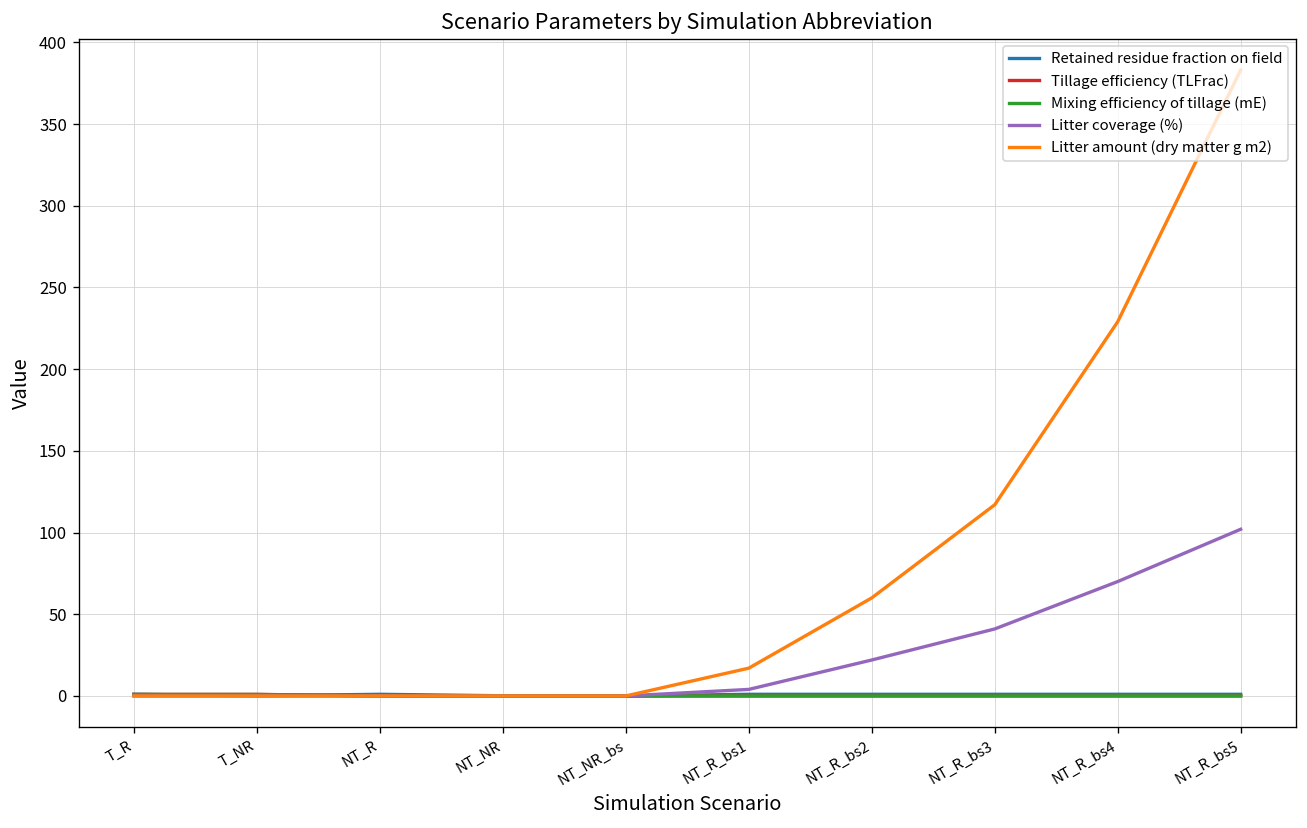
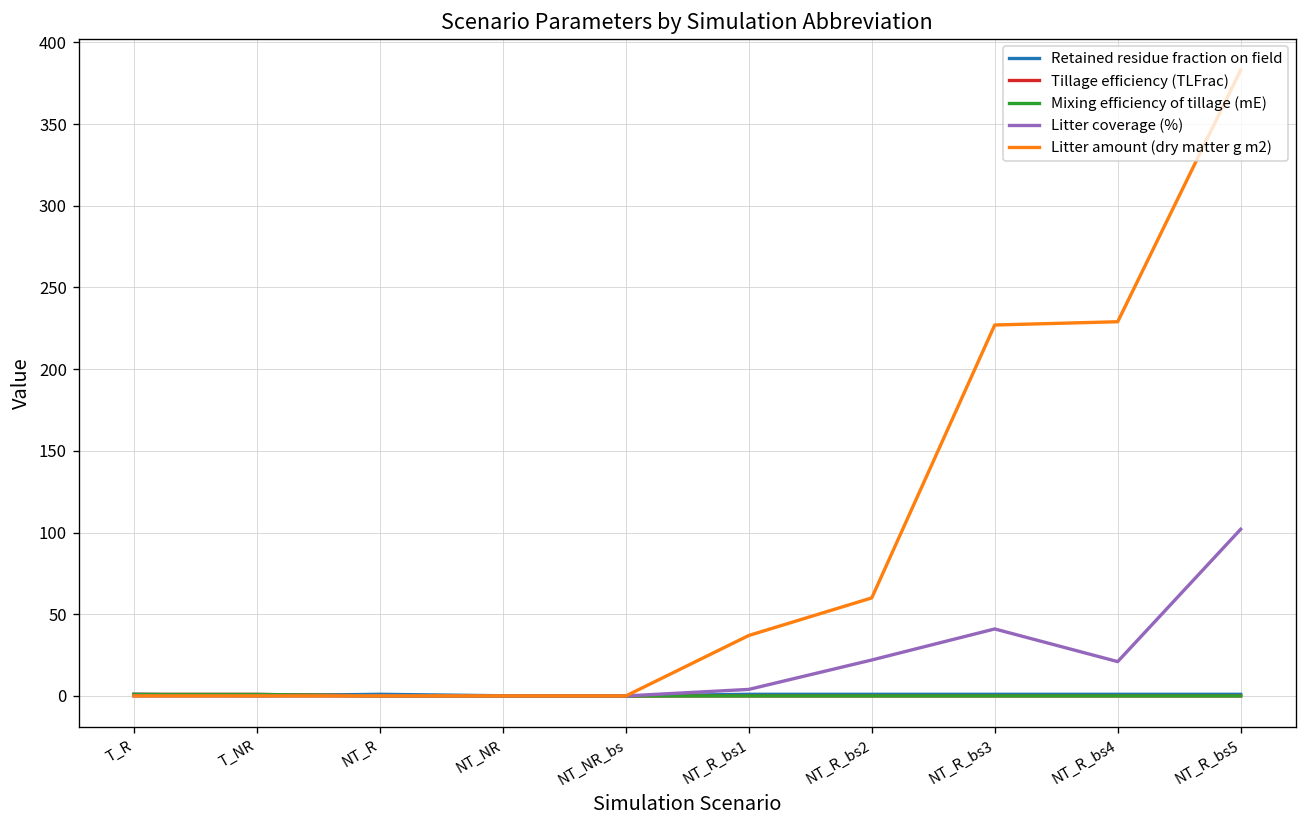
Litter amount (dry matter g m2), NT_R_bs1: 17 -> 37
Litter amount (dry matter g m2), NT_R_bs3: 117 -> 227
Litter coverage (%), NT_R_bs4: 70 -> 21
